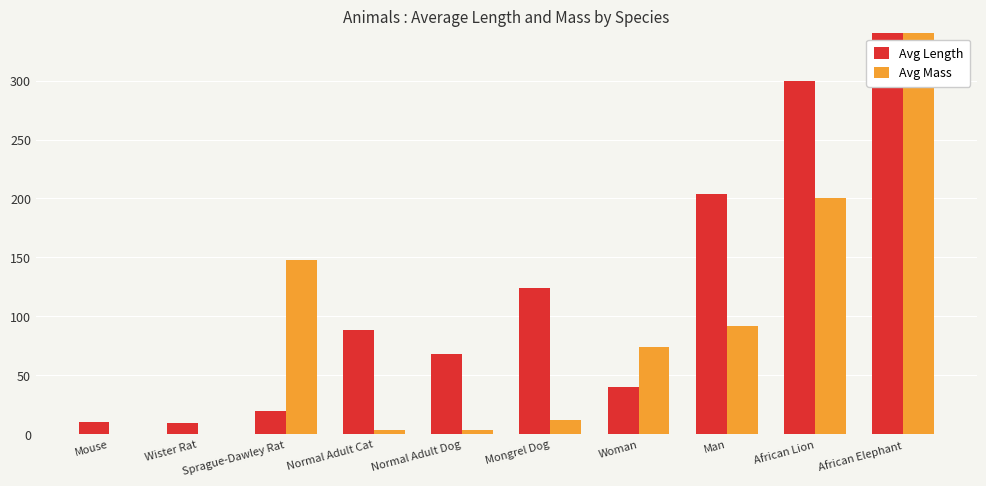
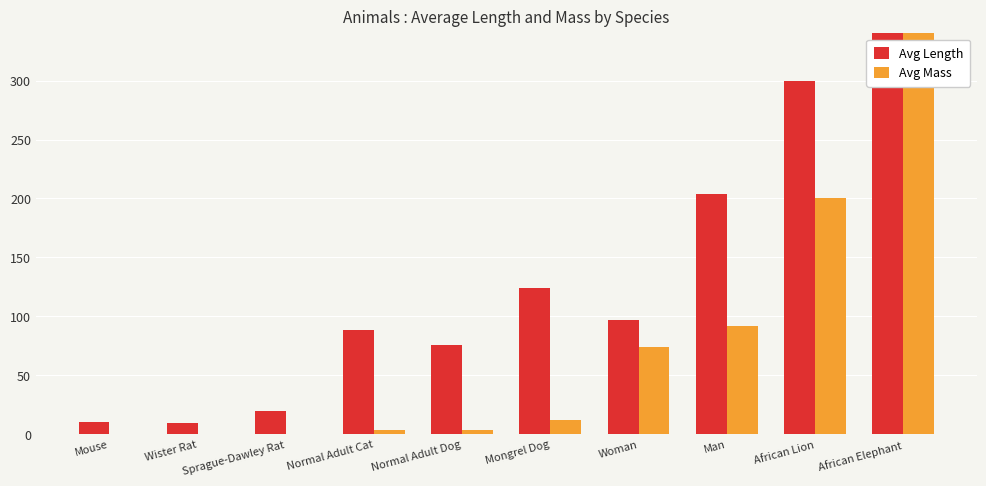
Avg Mass, Sprague-Dawley Rat: 148 -> 0
Avg Length, Normal Adult Dog: 68 -> 76
Avg Length, Woman: 40 -> 97
